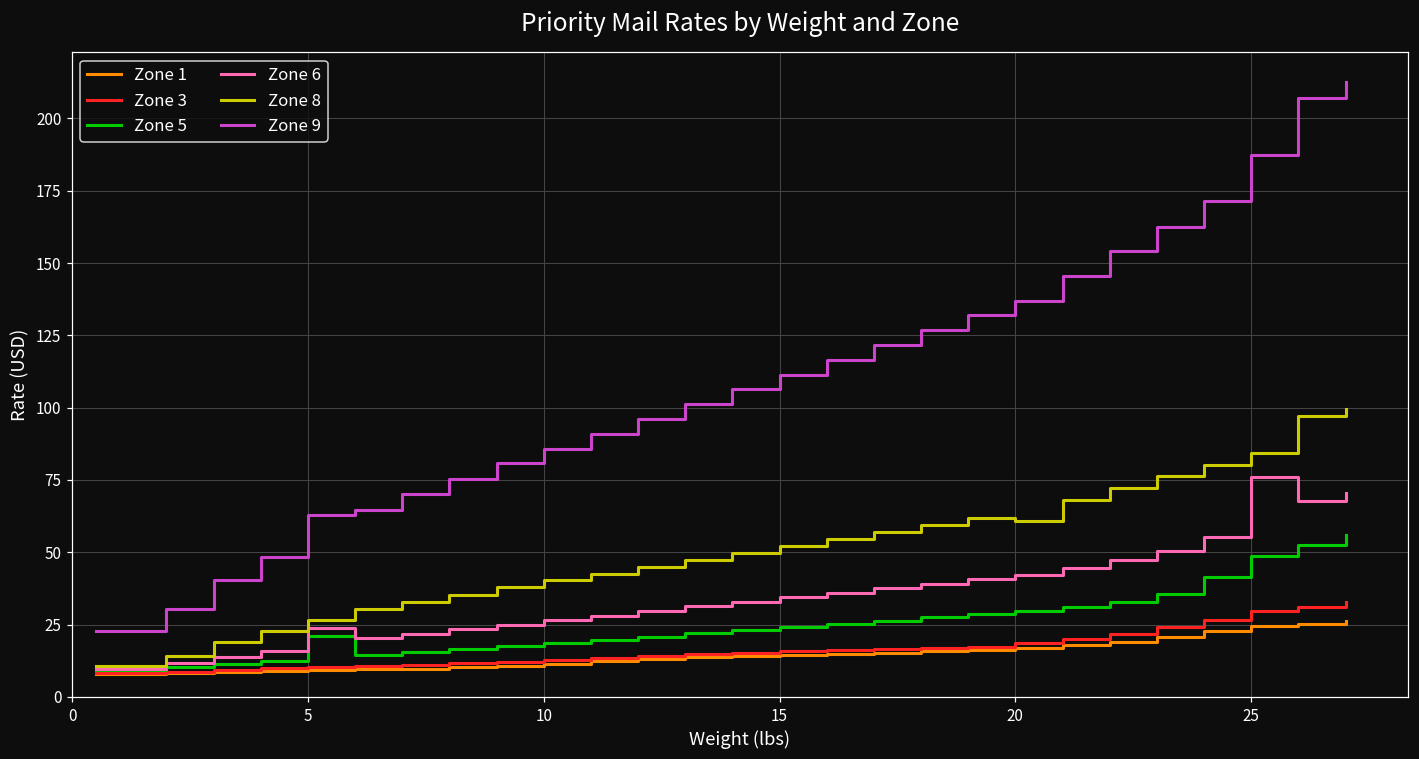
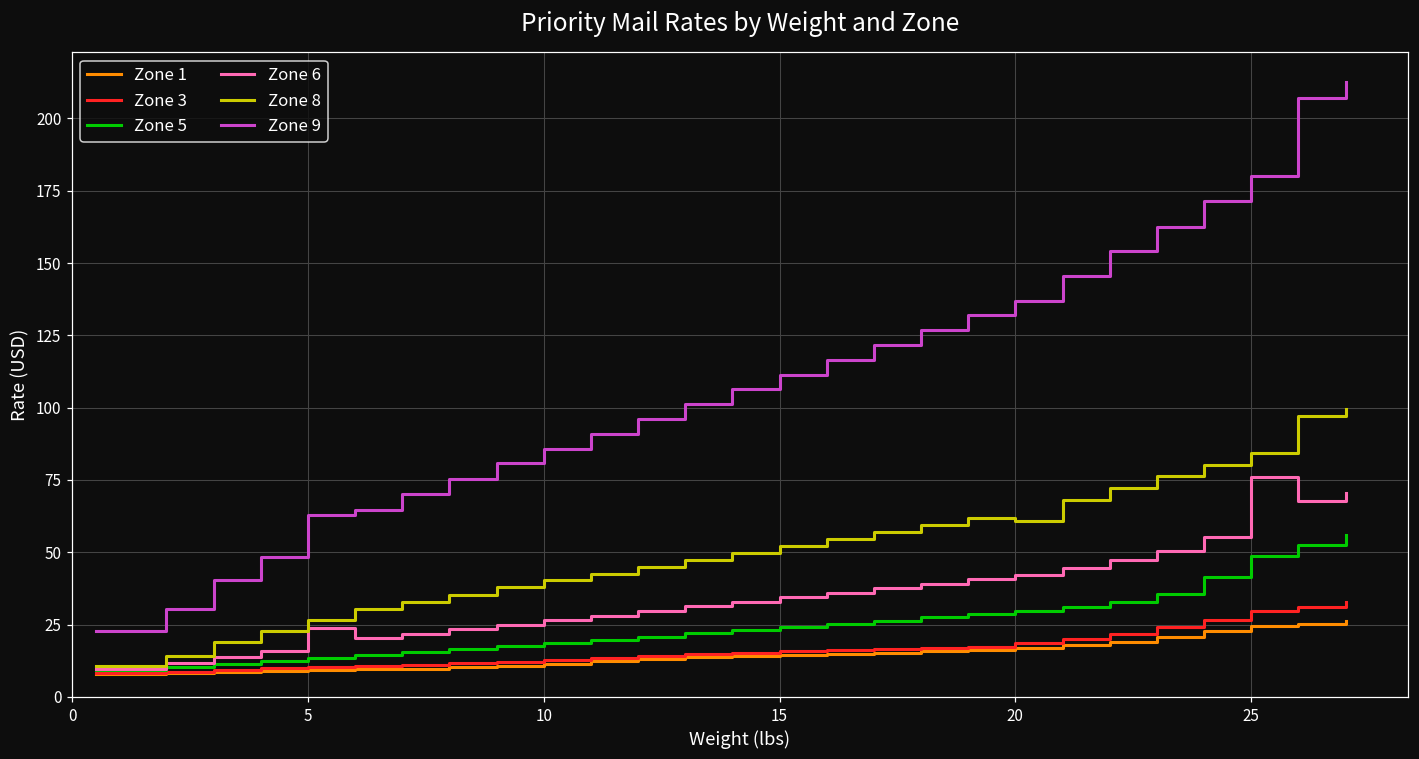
Zone 5, 5: 21 -> 13
Zone 9, 25: 187 -> 180
